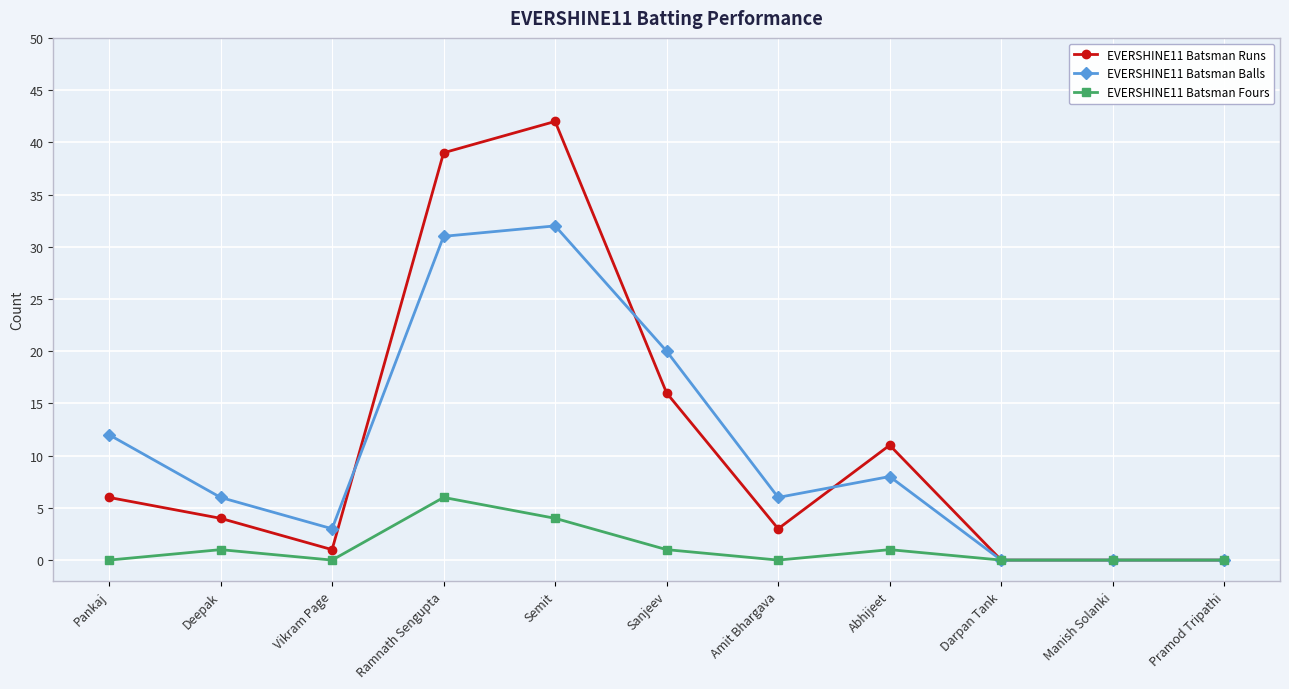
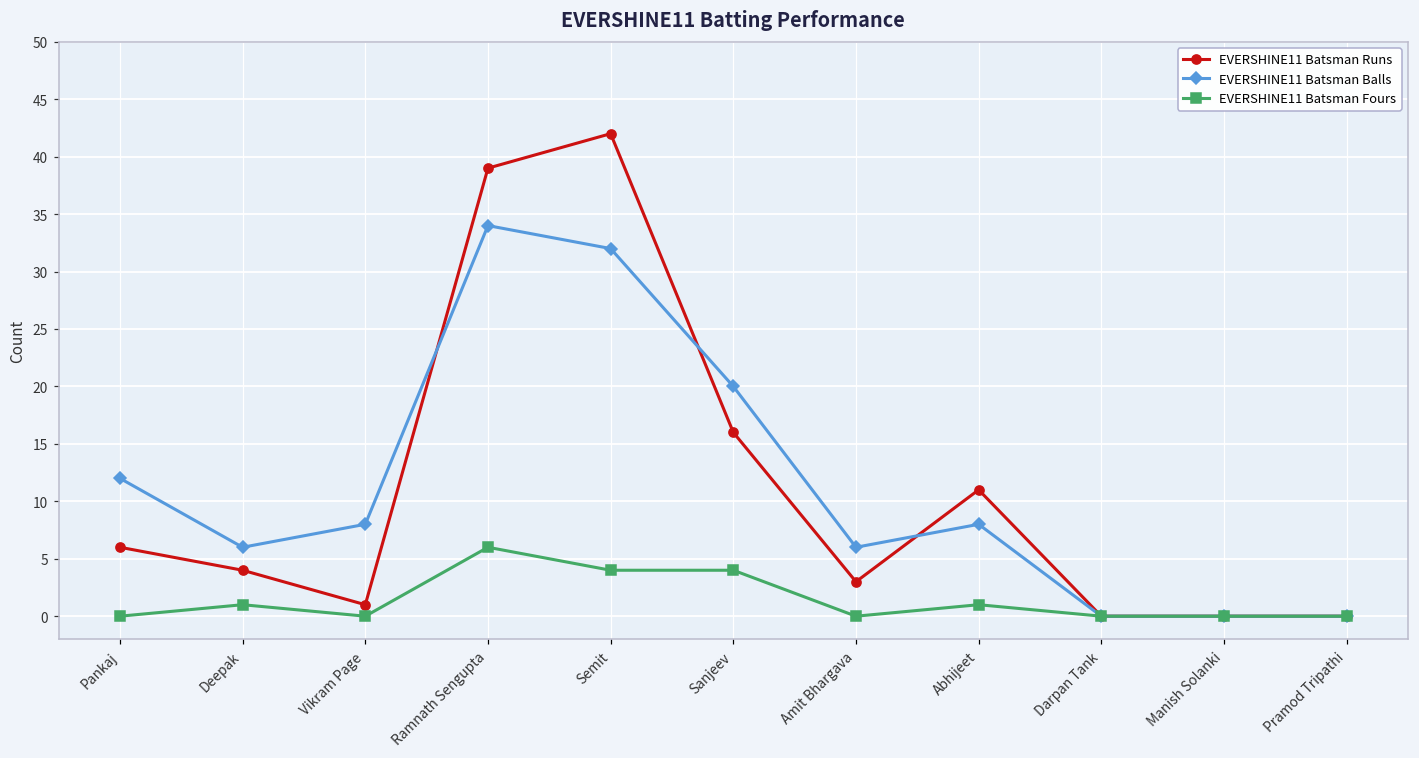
EVERSHINE11 Batsman Balls, Vikram Page: 3 -> 8
EVERSHINE11 Batsman Balls, Ramnath Sengupta: 31 -> 34
EVERSHINE11 Batsman Fours, Sanjeev: 1 -> 4
